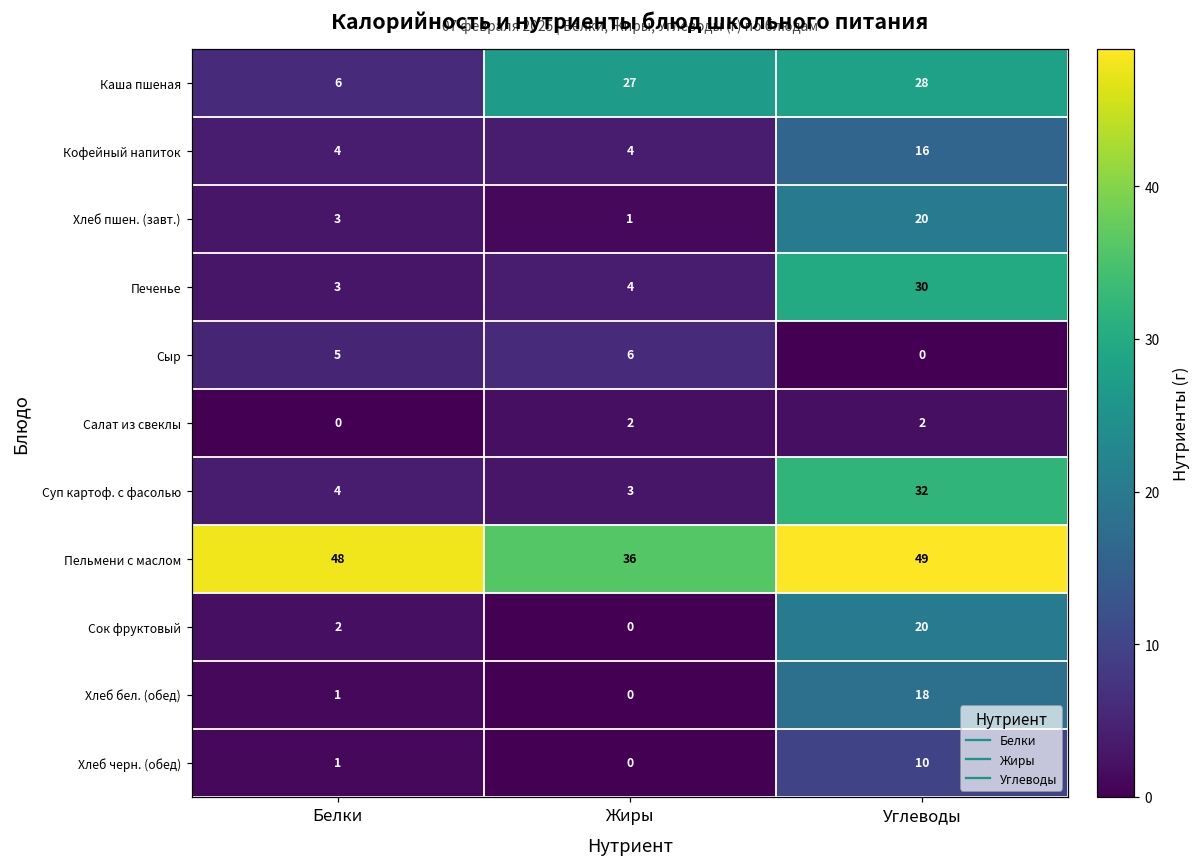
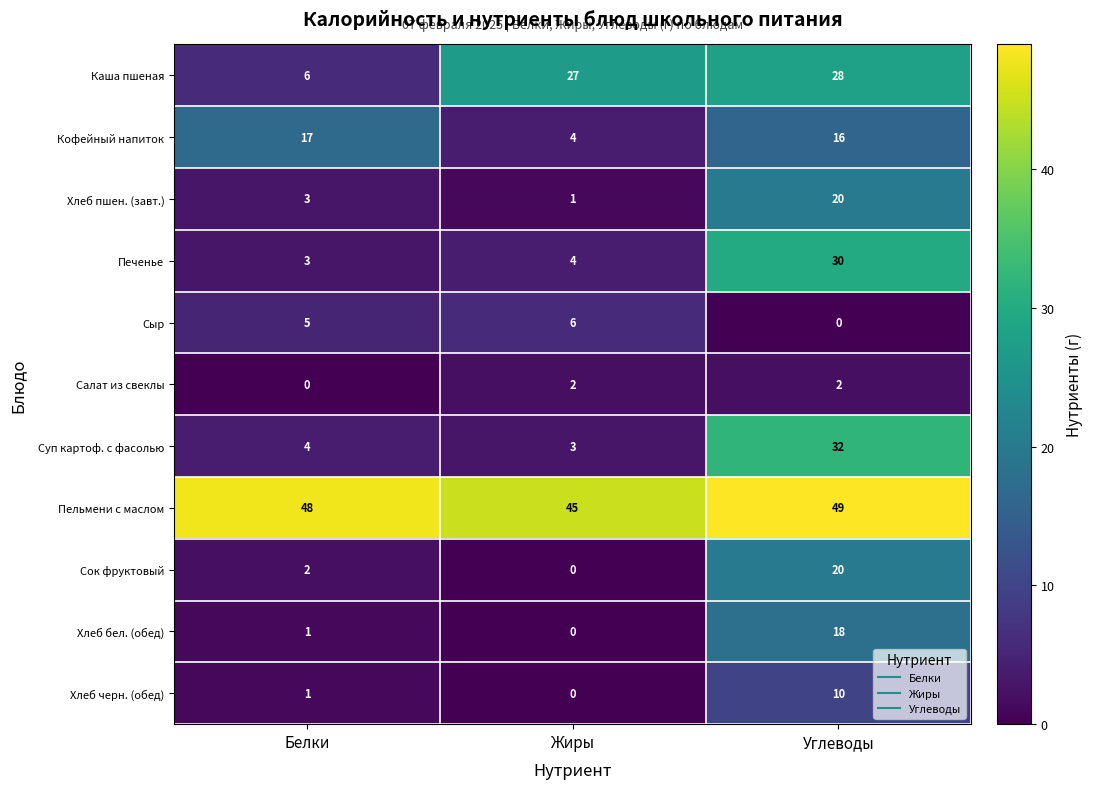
Кофейный напиток, Белки: 4 -> 17
Пельмени с маслом, Жиры: 36 -> 45
